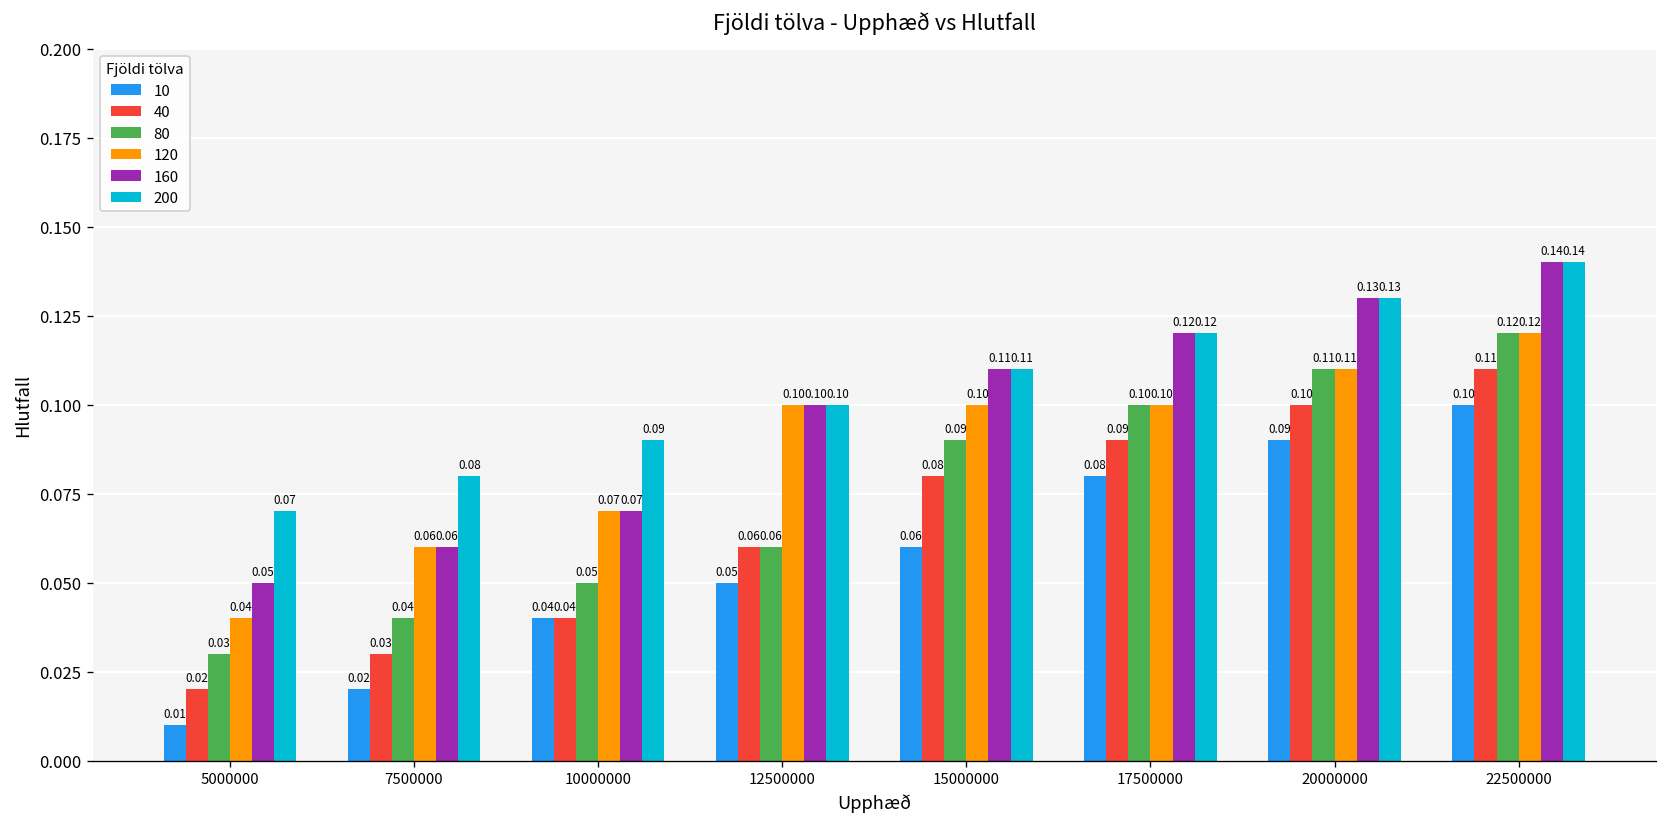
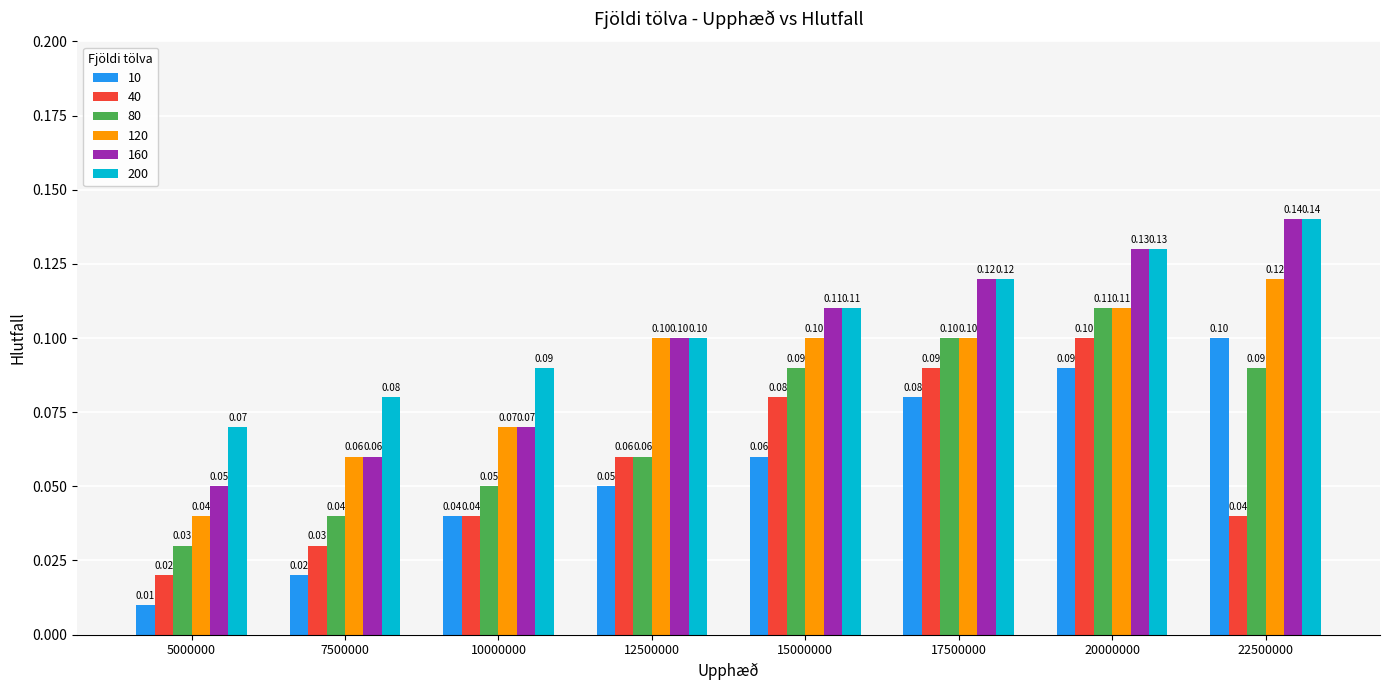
40, 22500000: 0.11 -> 0.04
80, 22500000: 0.12 -> 0.09
